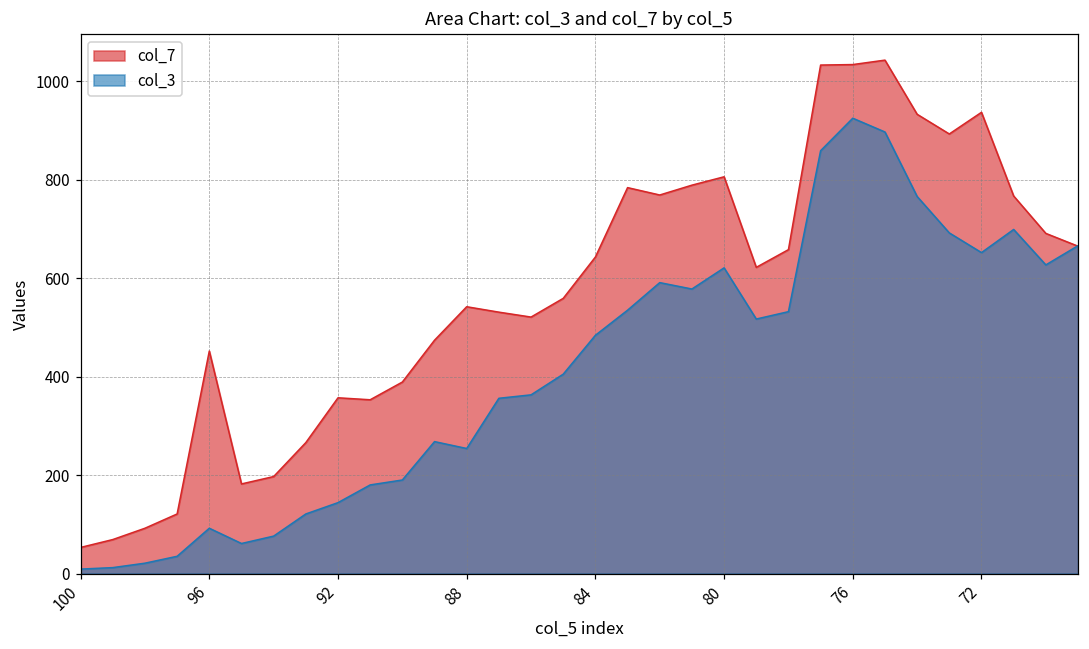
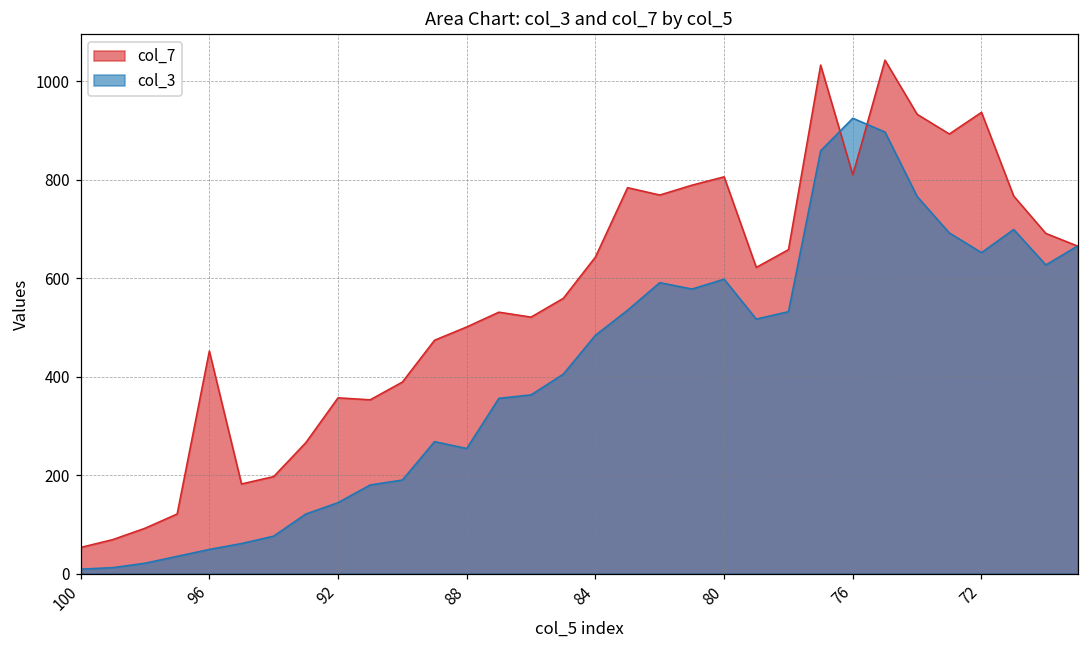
col_3, 96: 90 -> 50
col_7, 88: 540 -> 500
col_3, 80: 620 -> 600
col_7, 76: 1030 -> 810
